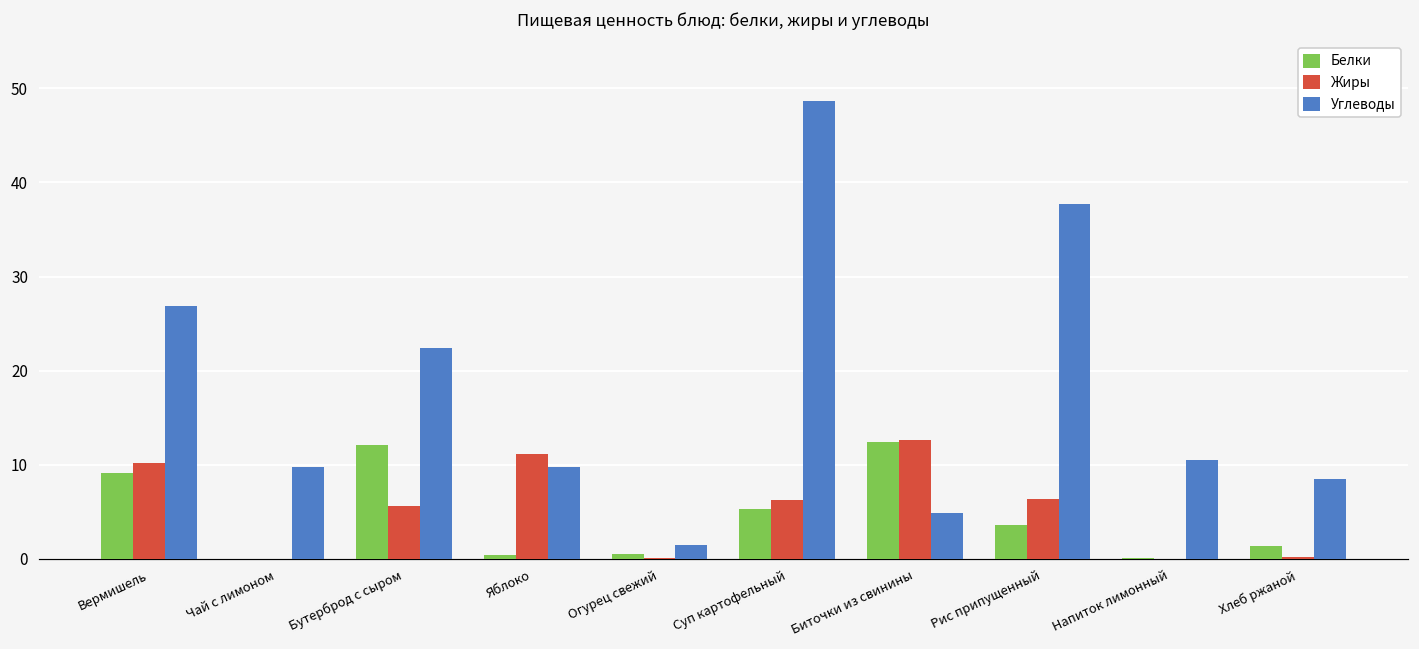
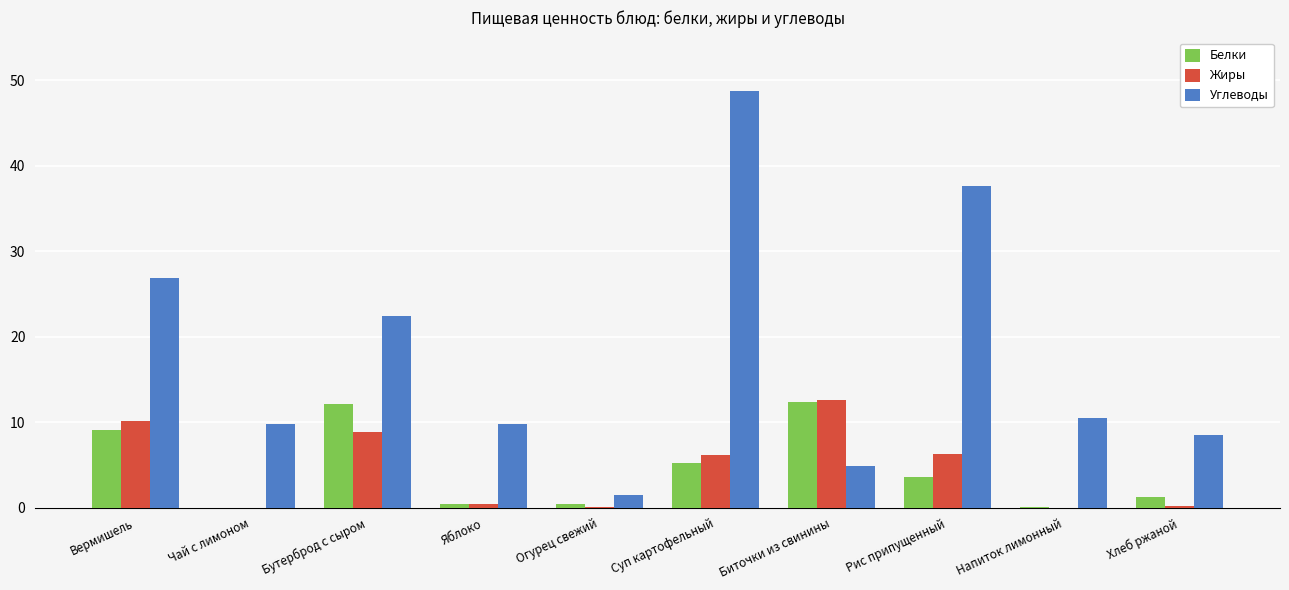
Жиры, Бутерброд с сыром: 6 -> 9
Жиры, Яблоко: 11 -> 0
